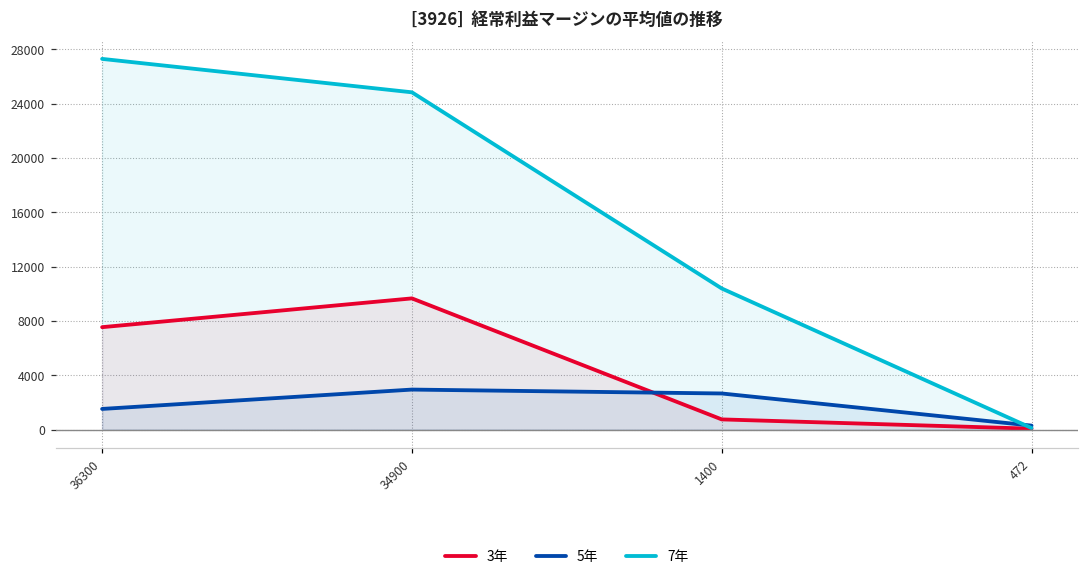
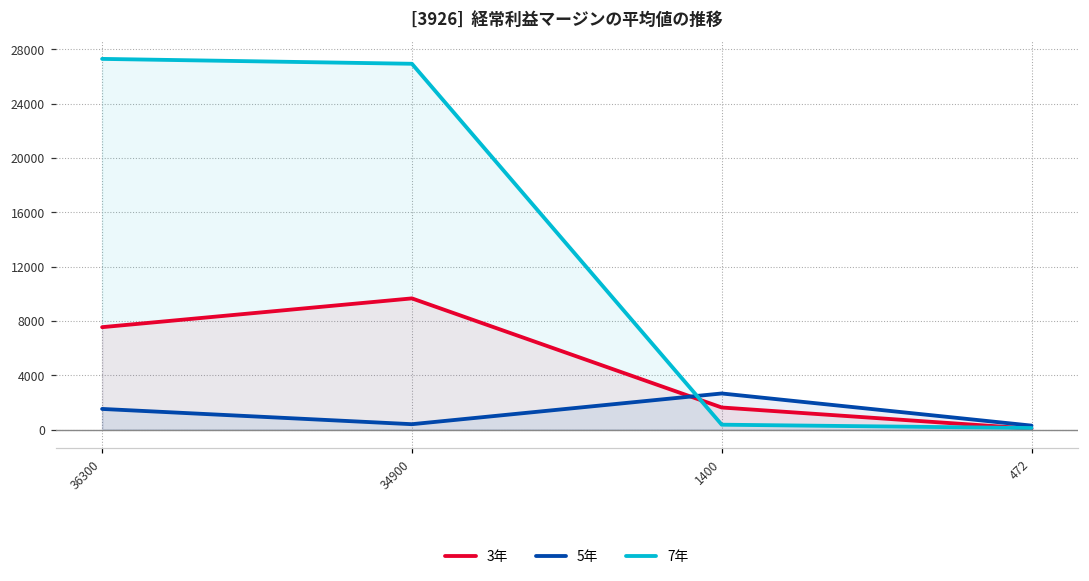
5年, 34900: 2900 -> 400
7年, 34900: 24800 -> 26900
3年, 1400: 800 -> 1600
7年, 1400: 10400 -> 400
